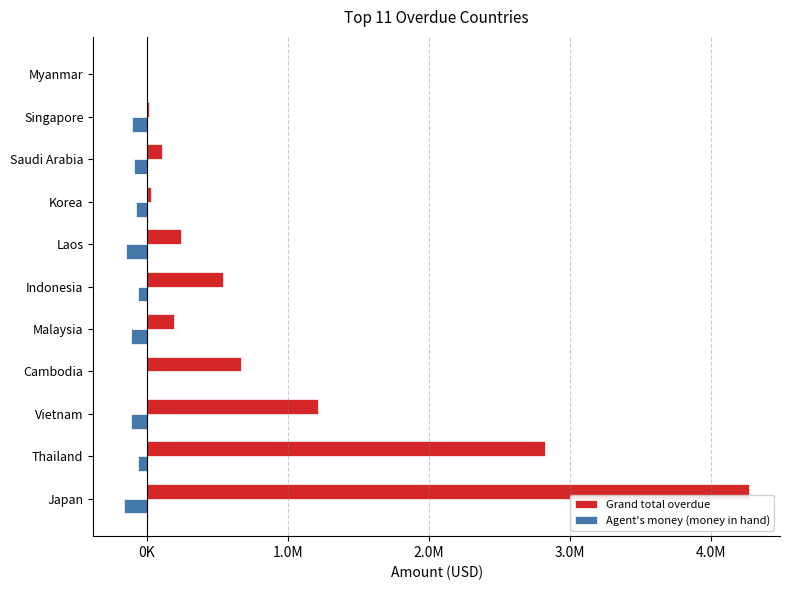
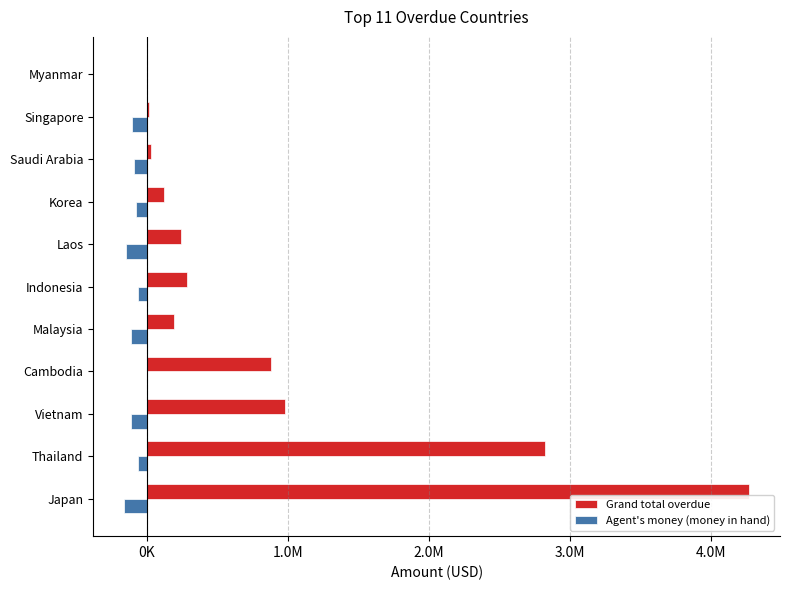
Grand total overdue, Saudi Arabia: 110000 -> 20000
Grand total overdue, Korea: 30000 -> 120000
Grand total overdue, Indonesia: 540000 -> 280000
Grand total overdue, Cambodia: 670000 -> 880000
Grand total overdue, Vietnam: 1210000 -> 980000
